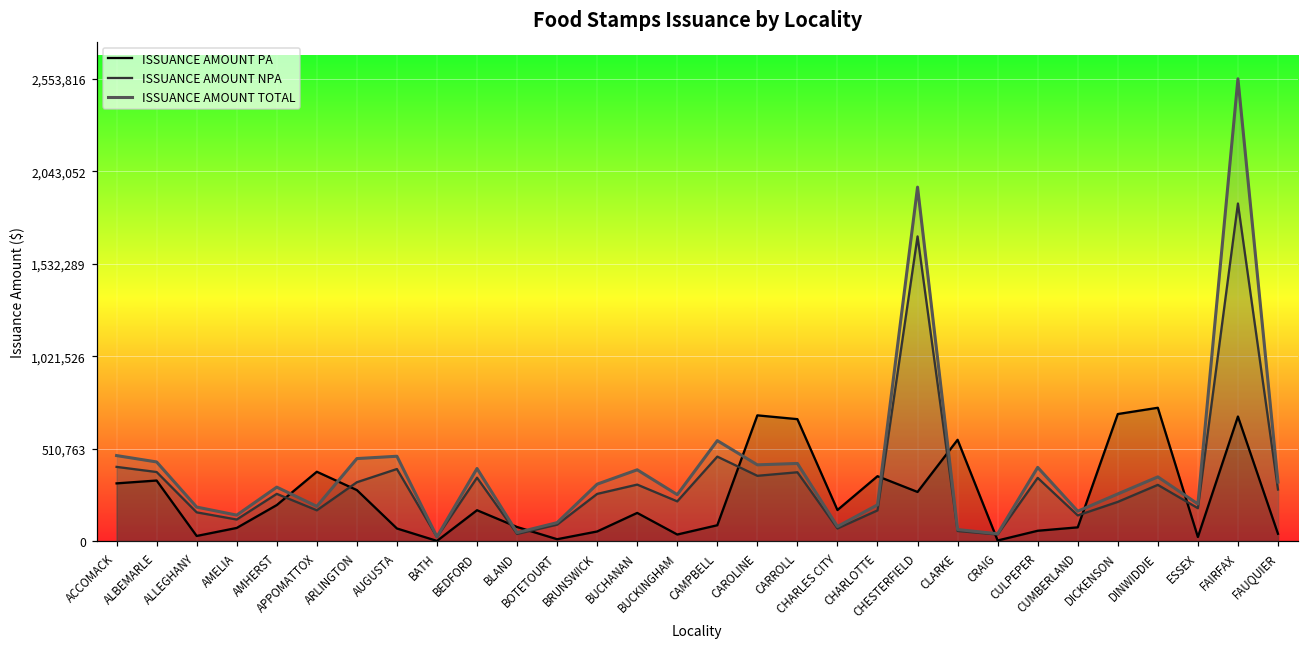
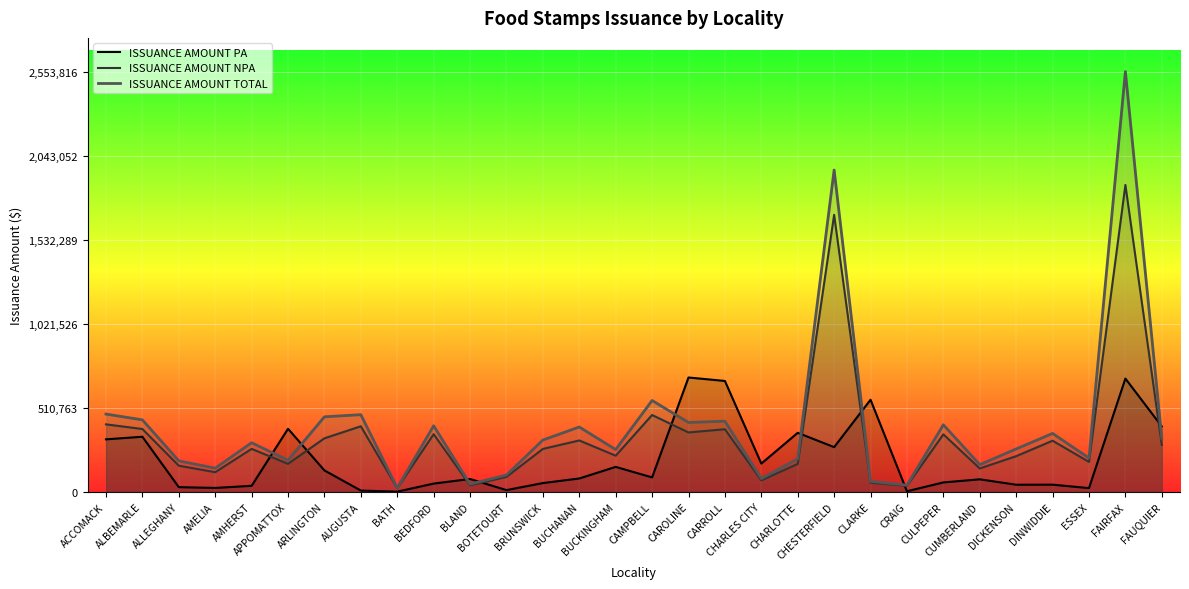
ISSUANCE AMOUNT PA, AMELIA: 70,000 -> 20,000
ISSUANCE AMOUNT PA, AMHERST: 200,000 -> 40,000
ISSUANCE AMOUNT PA, ARLINGTON: 280,000 -> 130,000
ISSUANCE AMOUNT PA, AUGUSTA: 70,000 -> 10,000
ISSUANCE AMOUNT PA, BEDFORD: 170,000 -> 50,000
ISSUANCE AMOUNT PA, BUCHANAN: 160,000 -> 80,000
ISSUANCE AMOUNT PA, BUCKINGHAM: 40,000 -> 150,000
ISSUANCE AMOUNT PA, DICKENSON: 700,000 -> 40,000
ISSUANCE AMOUNT PA, DINWIDDIE: 740,000 -> 40,000
ISSUANCE AMOUNT PA, FAUQUIER: 40,000 -> 400,000
